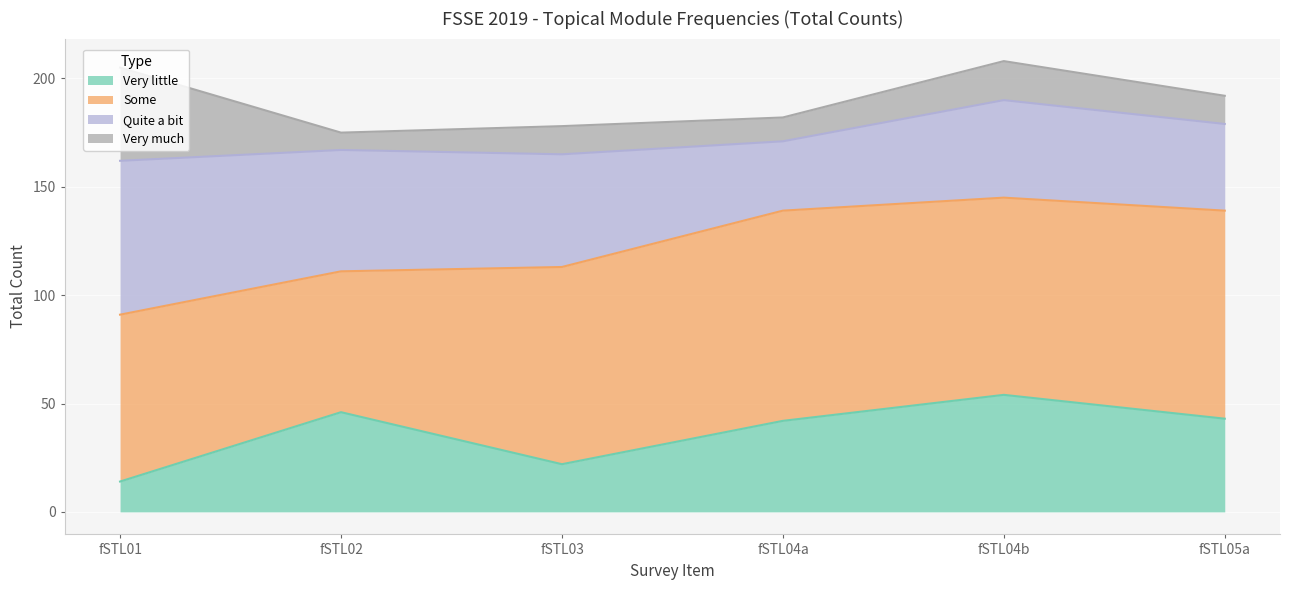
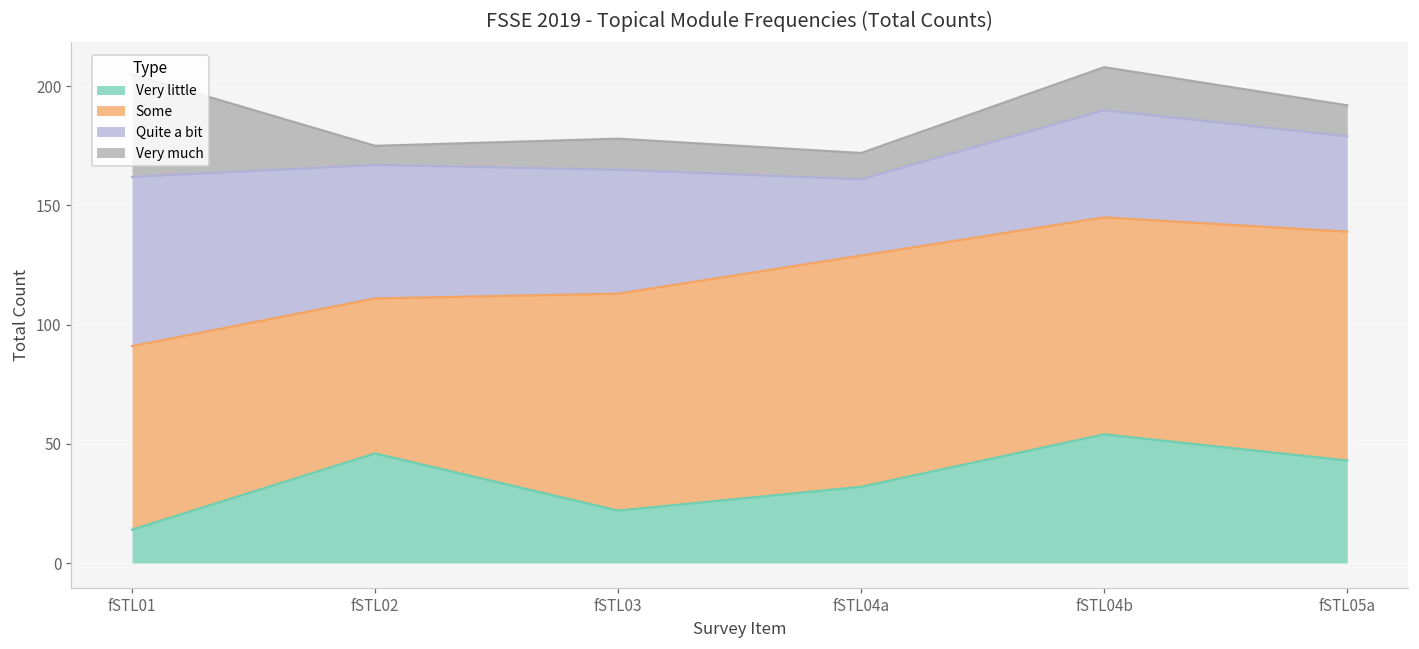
Very little, fSTL04a: 42 -> 32
